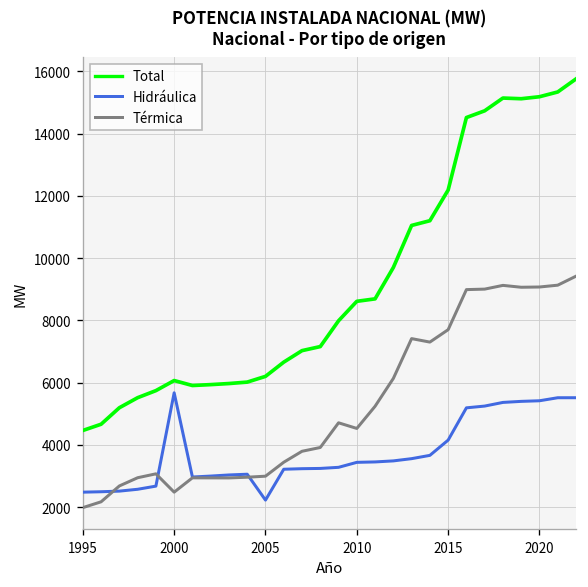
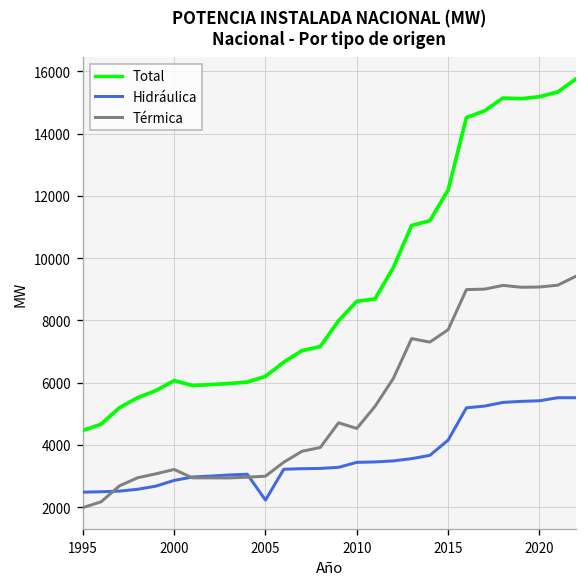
Hidráulica, 2000: 5700 -> 2900
Térmica, 2000: 2500 -> 3200
